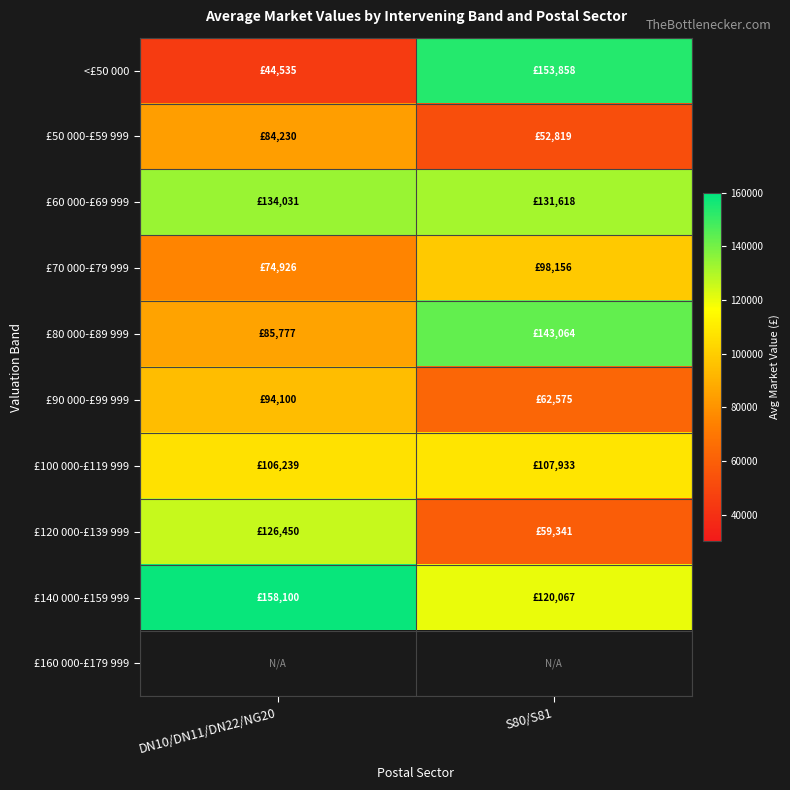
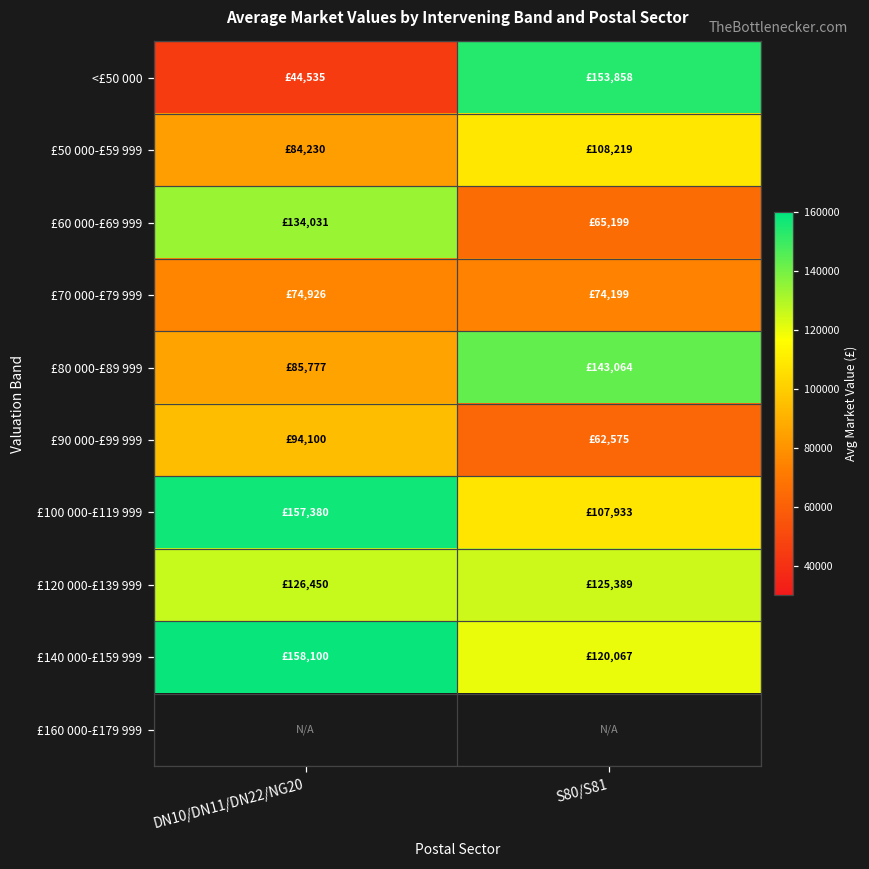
£50 000-£59 999, S80/S81: £52,819 -> £108,219
£60 000-£69 999, S80/S81: £131,618 -> £65,199
£70 000-£79 999, S80/S81: £98,156 -> £74,199
£100 000-£119 999, DN10/DN11/DN22/NG20: £106,239 -> £157,380
£120 000-£139 999, S80/S81: £59,341 -> £125,389
